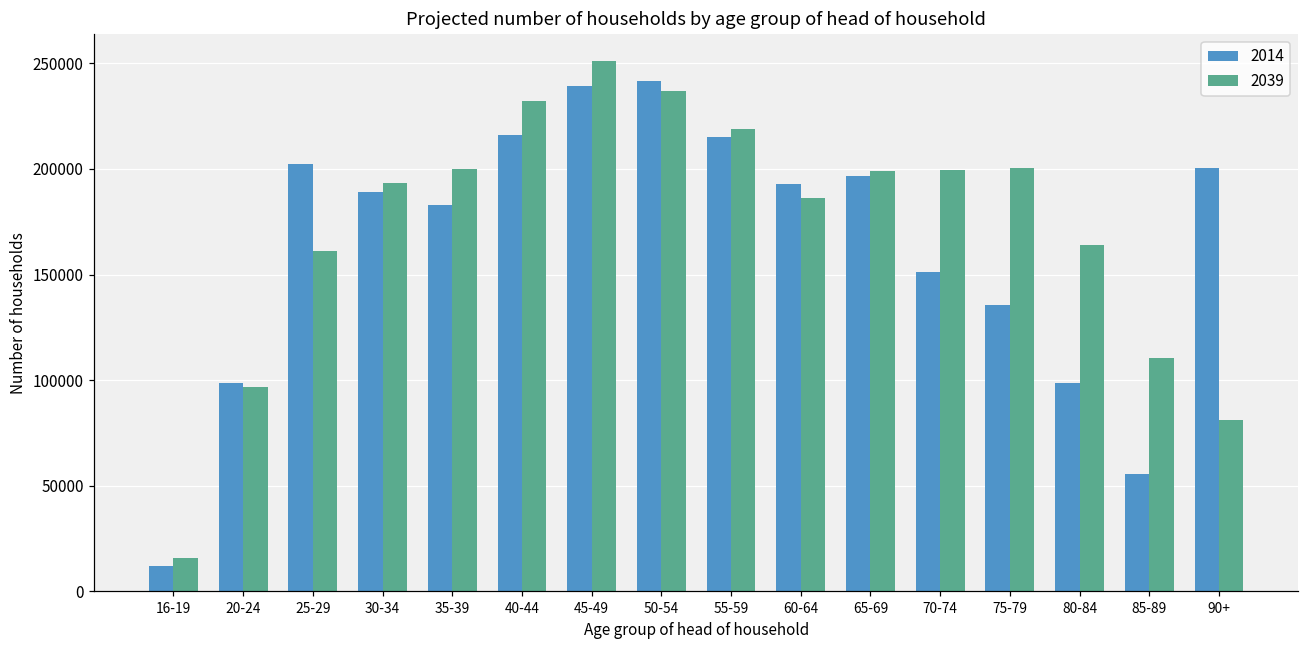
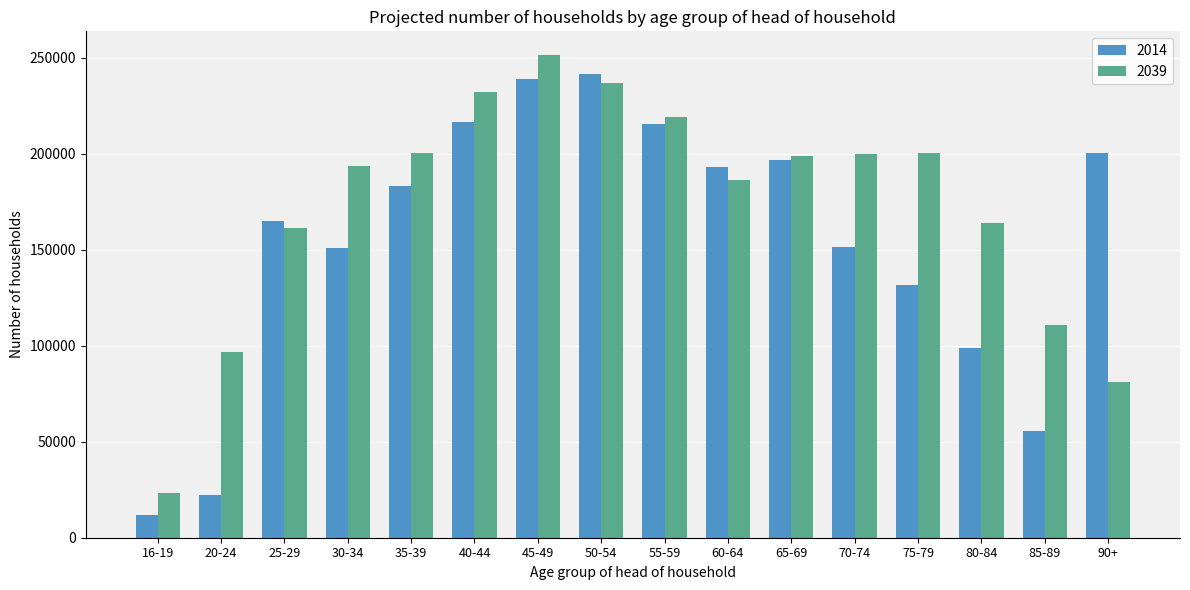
2039, 16-19: 16000 -> 23000
2014, 20-24: 98000 -> 22000
2014, 25-29: 203000 -> 165000
2014, 30-34: 189000 -> 151000
2014, 75-79: 136000 -> 131000
